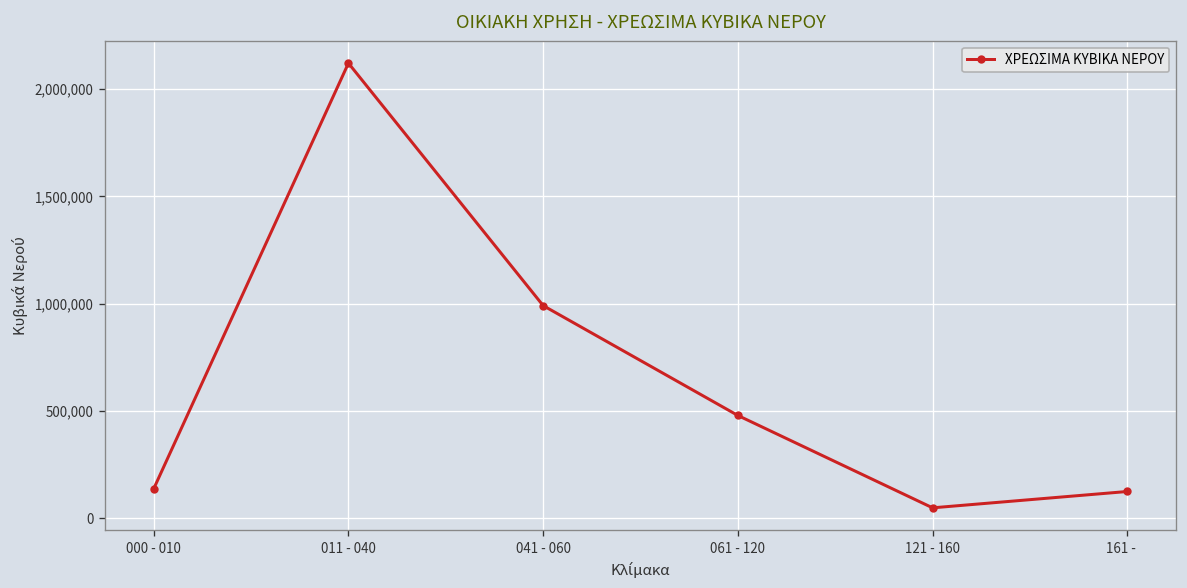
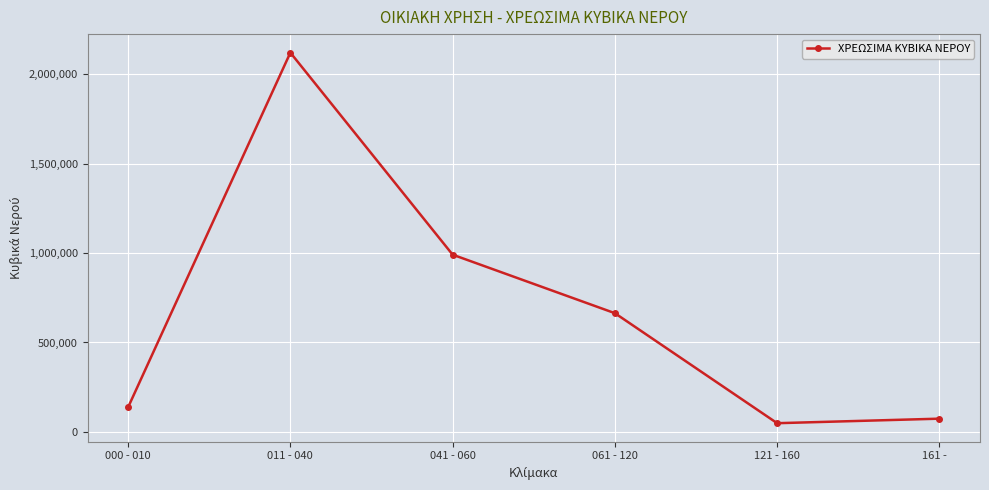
061 - 120: 480,000 -> 660,000
161 -: 120,000 -> 70,000
